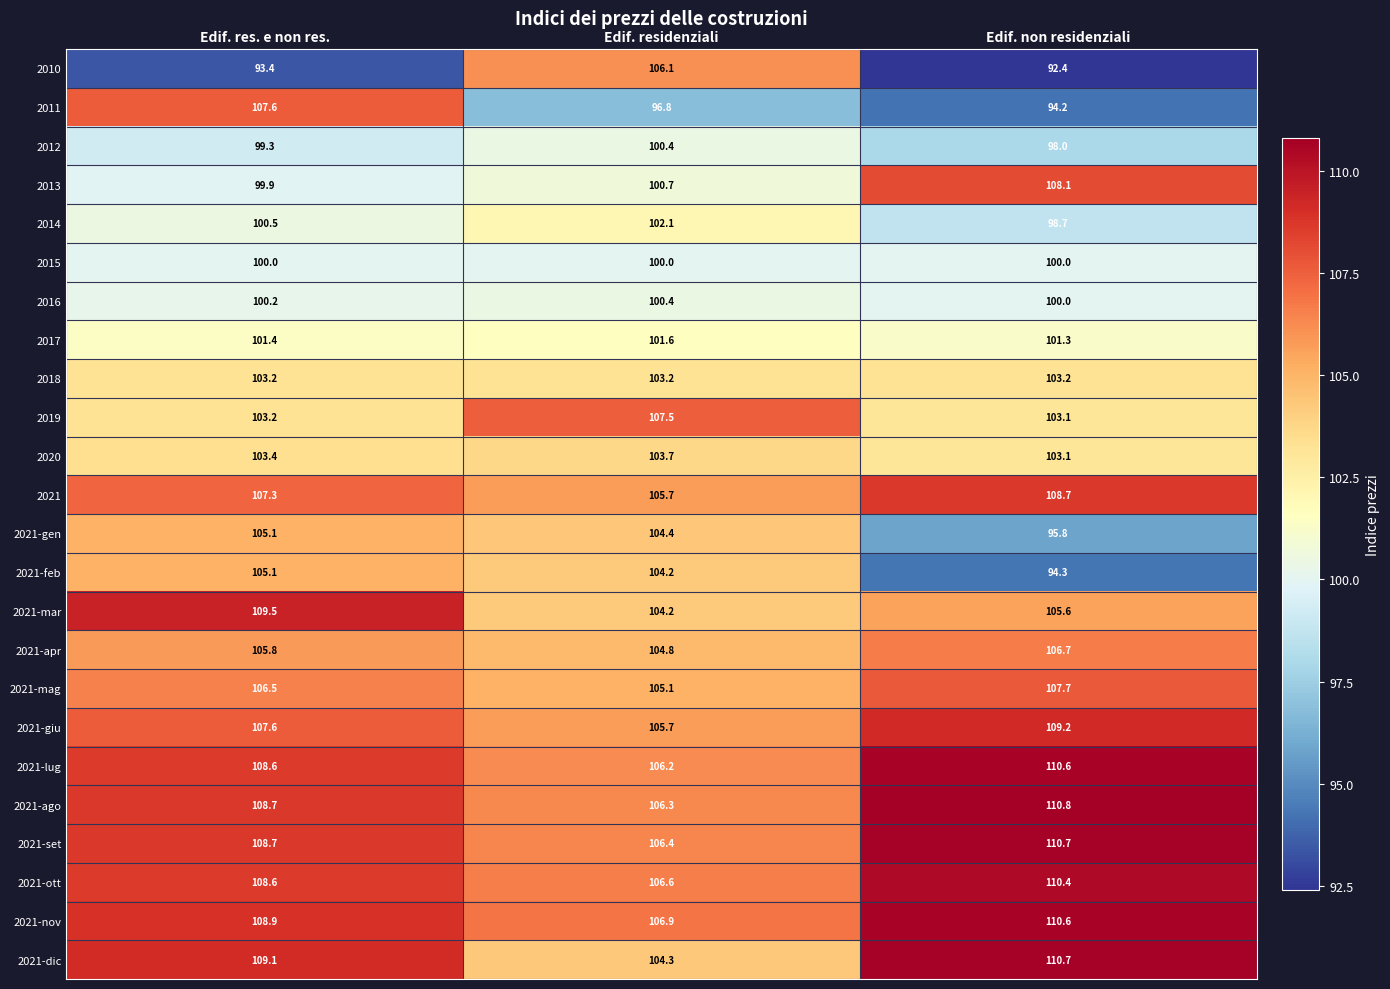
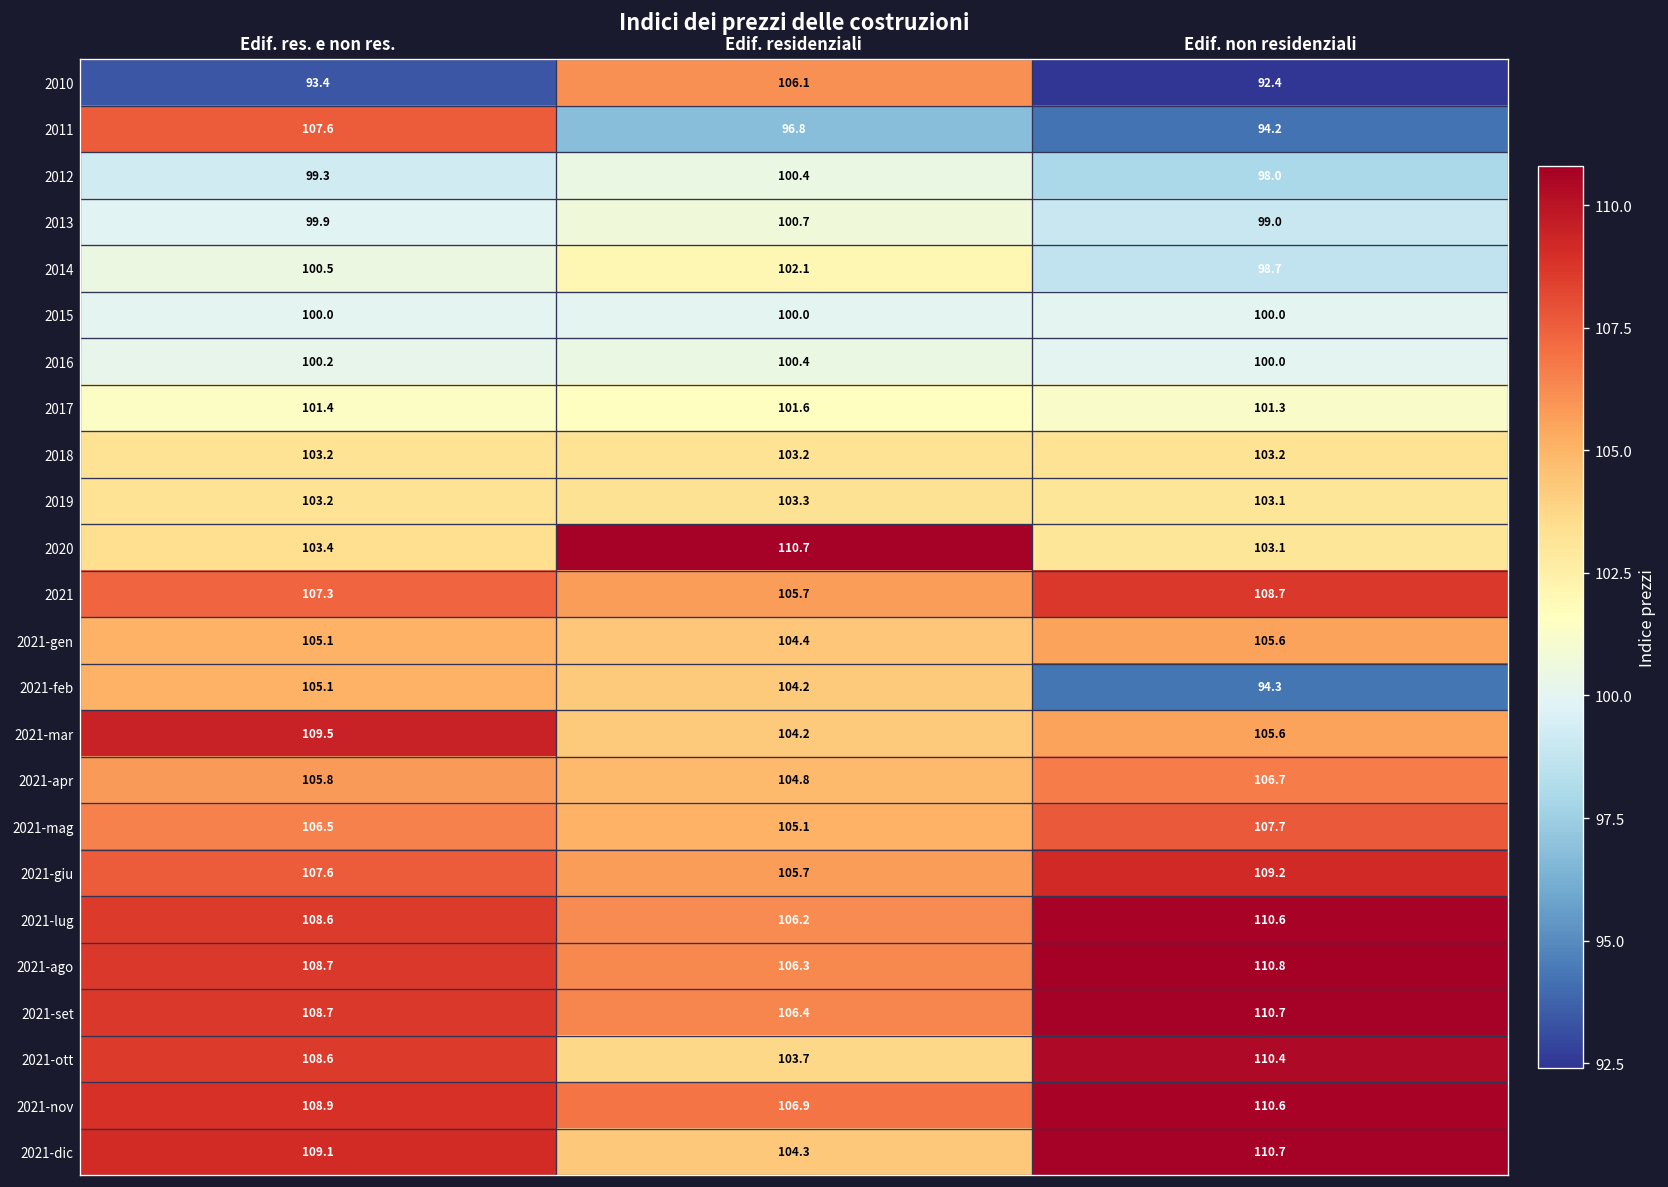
2013, Edif. non residenziali: 108.1 -> 99.0
2019, Edif. residenziali: 107.5 -> 103.3
2020, Edif. residenziali: 103.7 -> 110.7
2021-gen, Edif. non residenziali: 95.8 -> 105.6
2021-ott, Edif. residenziali: 106.6 -> 103.7
